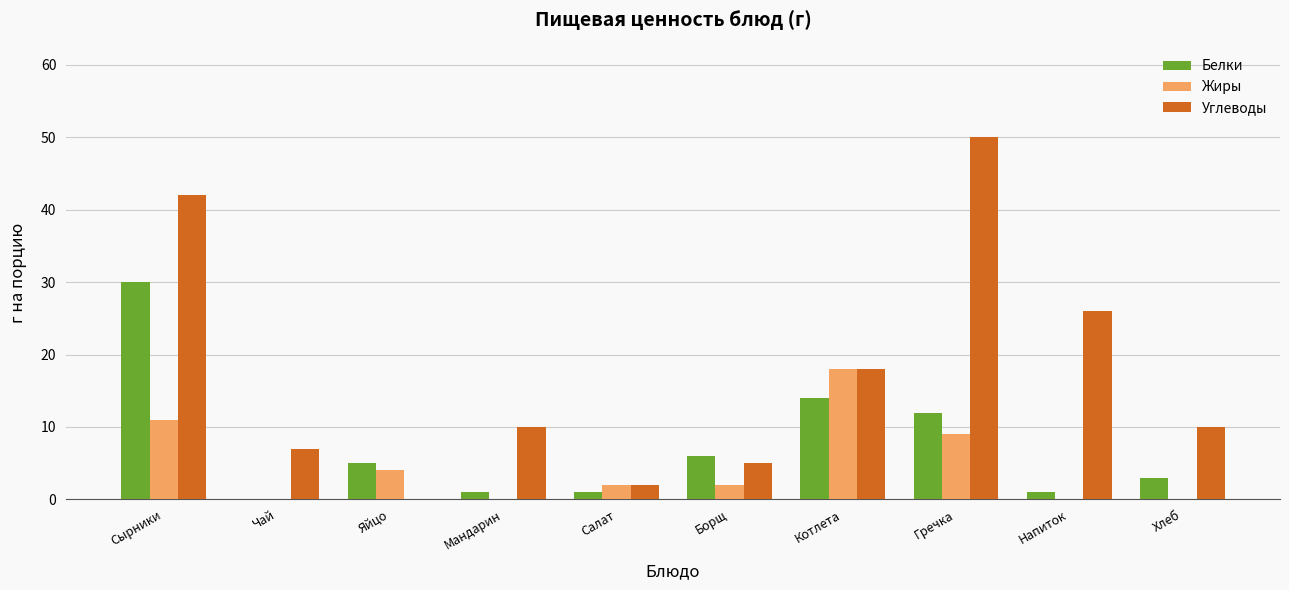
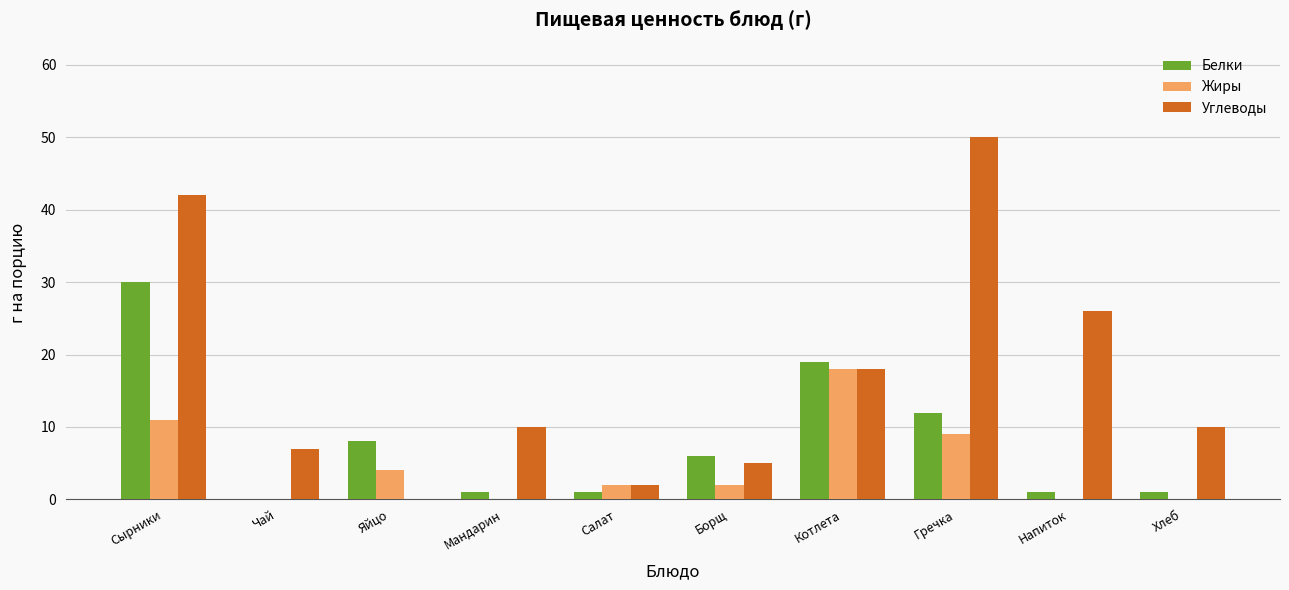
Белки, Яйцо: 5 -> 8
Белки, Котлета: 14 -> 19
Белки, Хлеб: 3 -> 1
